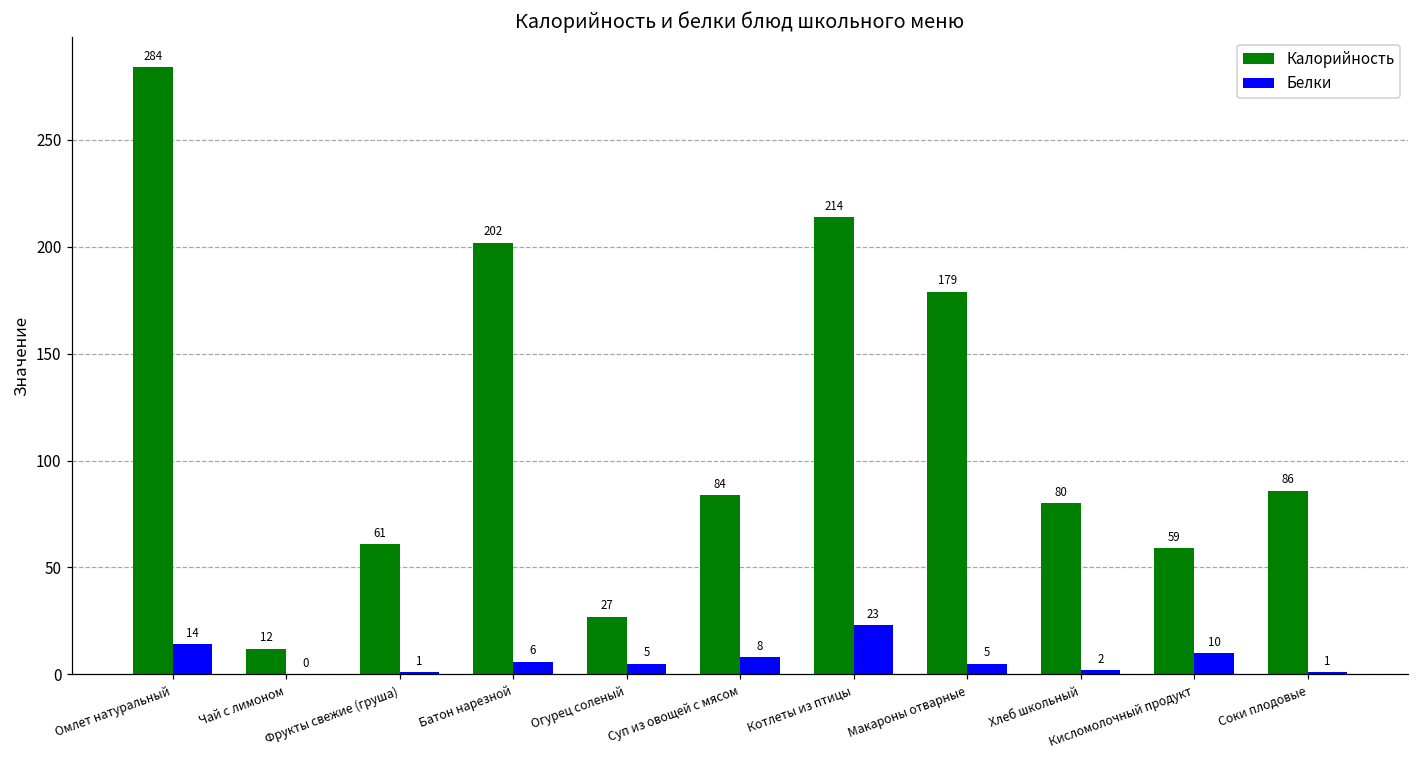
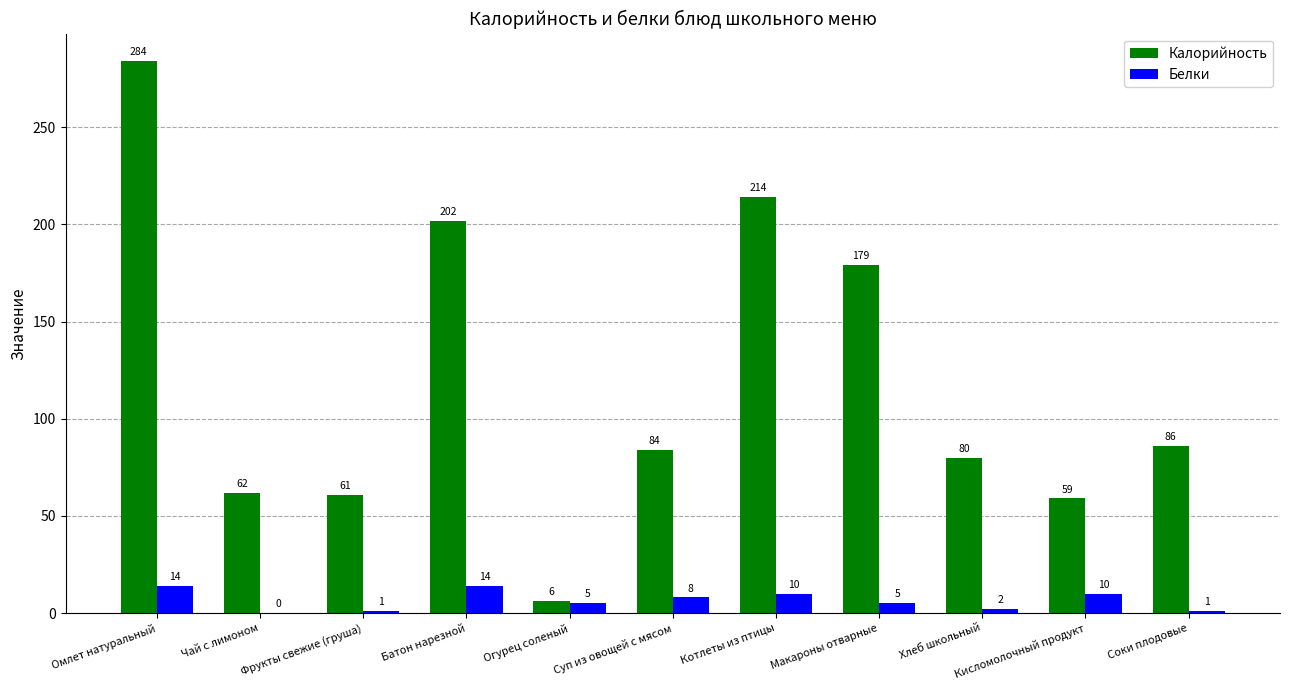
Калорийность, Чай с лимоном: 12 -> 62
Белки, Батон нарезной: 6 -> 14
Калорийность, Огурец соленый: 27 -> 6
Белки, Котлеты из птицы: 23 -> 10
